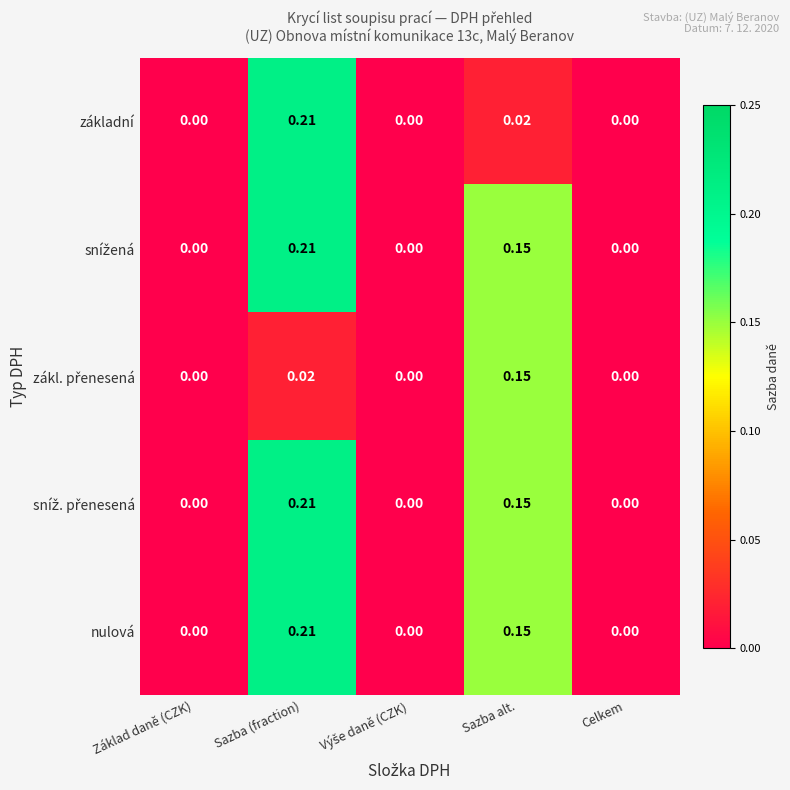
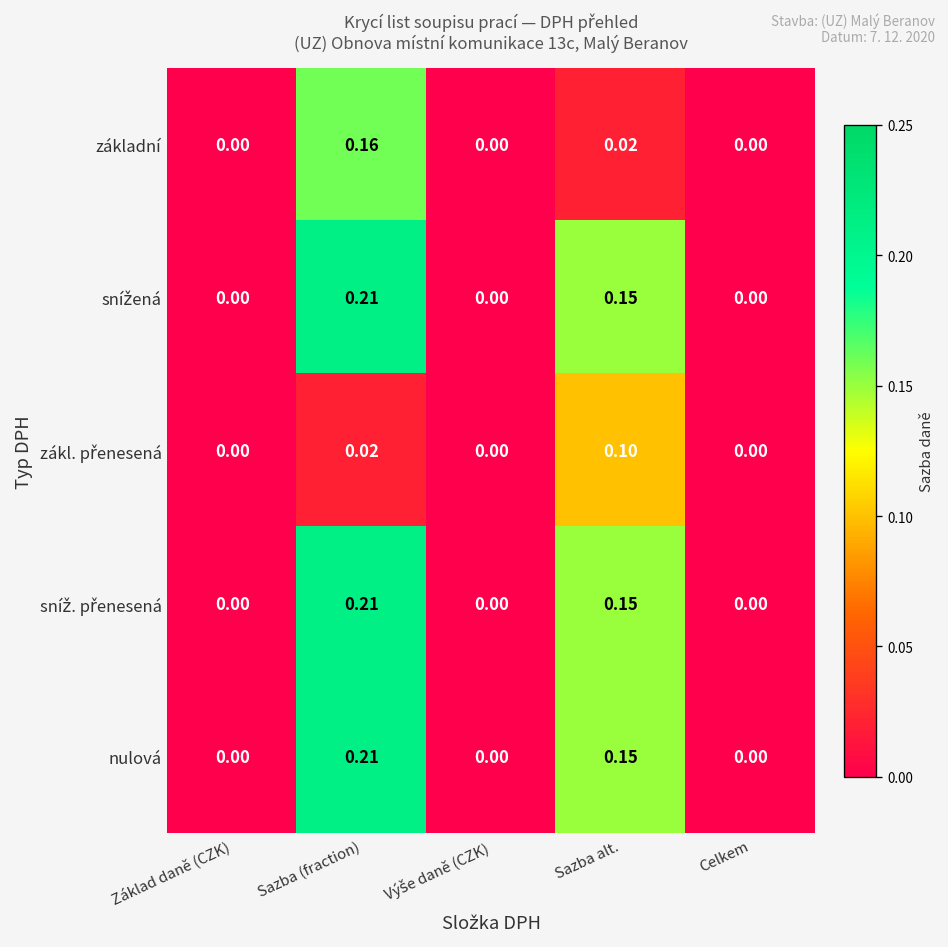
základní, Sazba (fraction): 0.21 -> 0.16
zákl. přenesená, Sazba alt.: 0.15 -> 0.10
